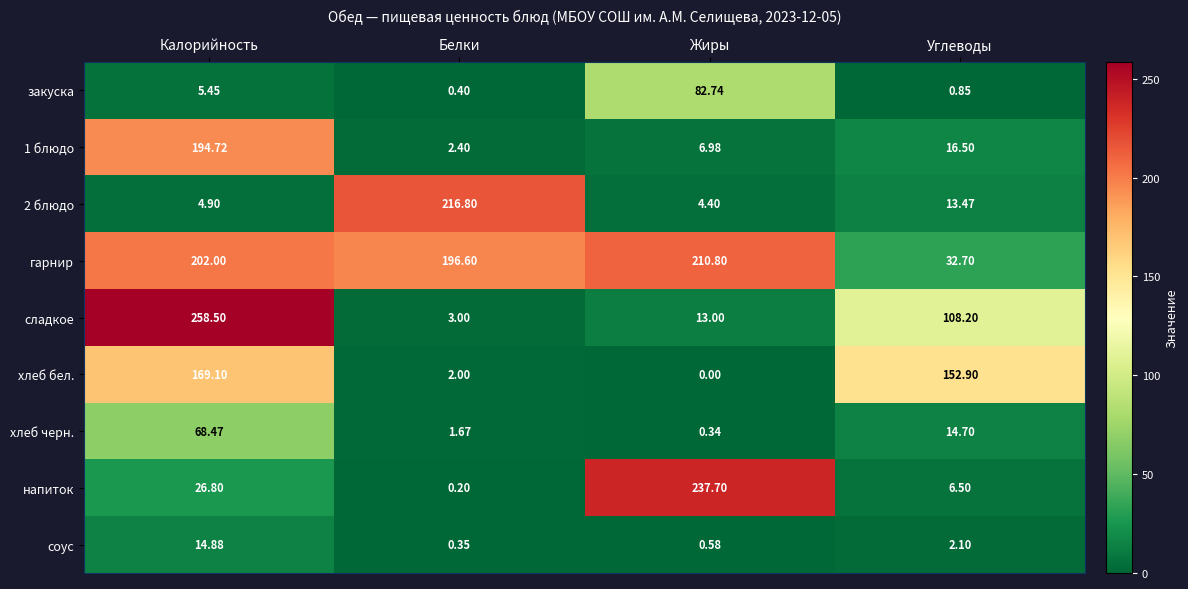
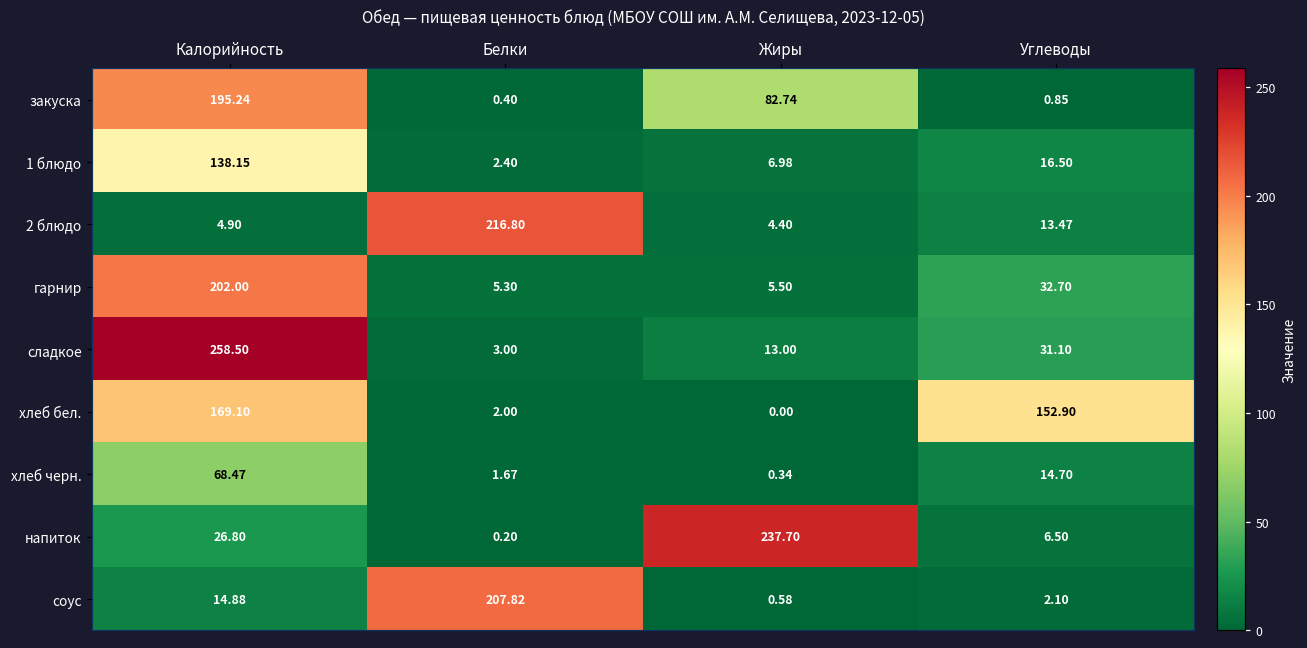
закуска, Калорийность: 5.45 -> 195.24
1 блюдо, Калорийность: 194.72 -> 138.15
гарнир, Белки: 196.60 -> 5.30
гарнир, Жиры: 210.80 -> 5.50
сладкое, Углеводы: 108.20 -> 31.10
соус, Белки: 0.35 -> 207.82
